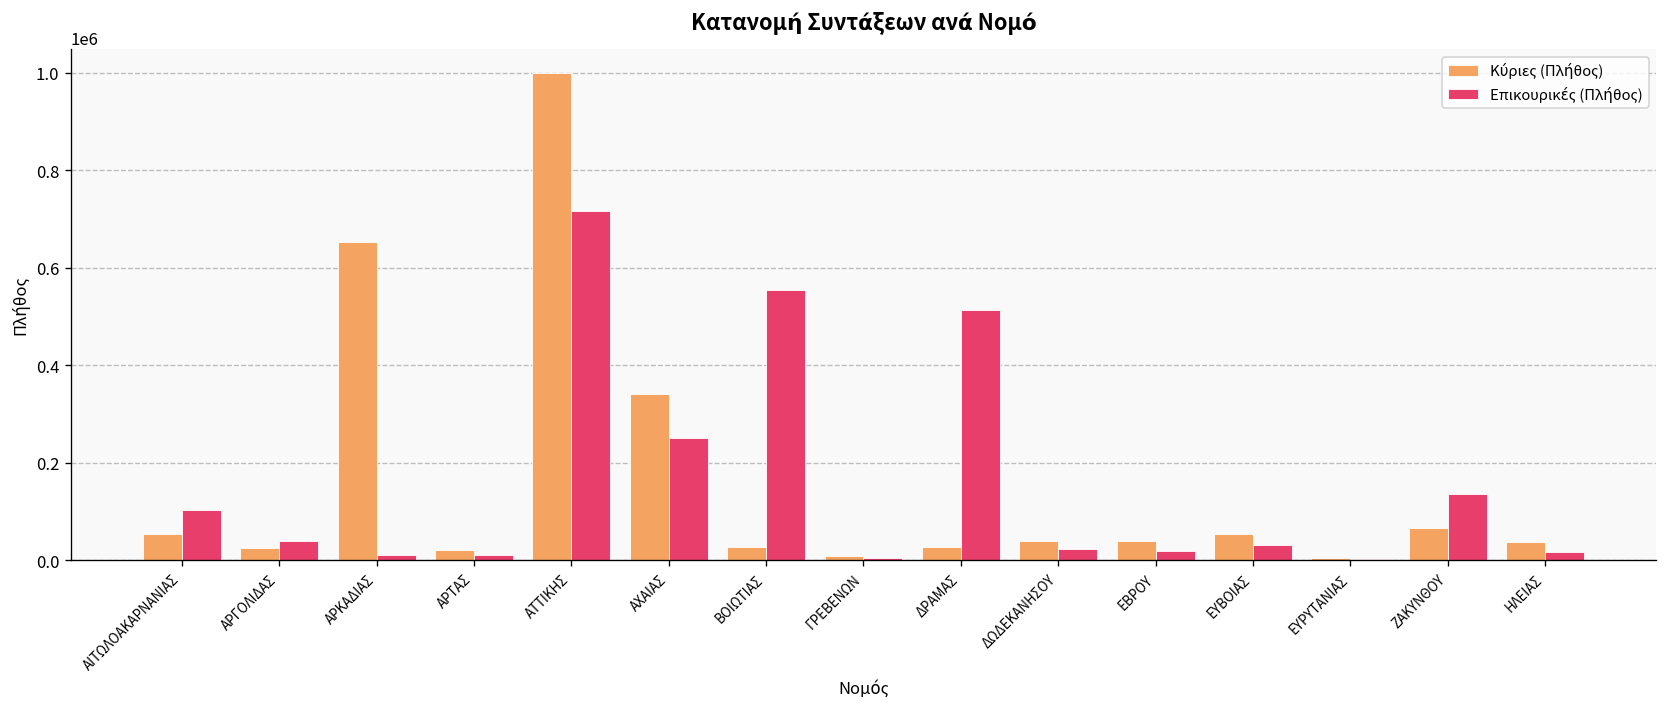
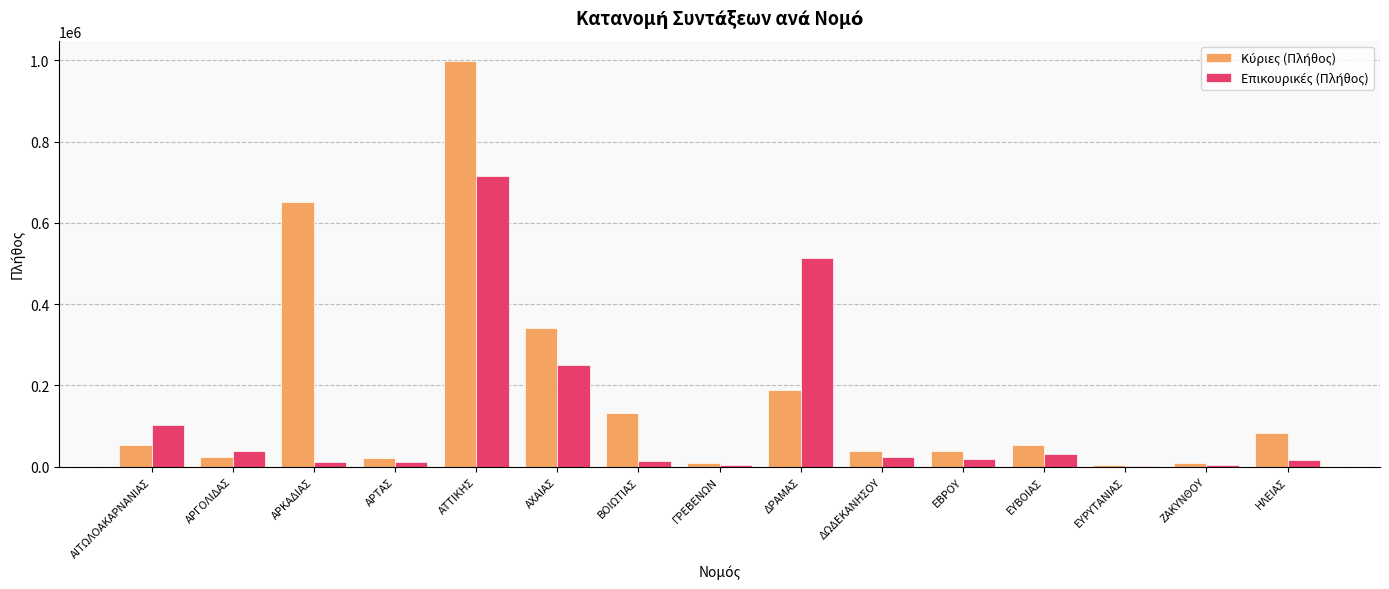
Κύριες (Πλήθος), ΒΟΙΩΤΙΑΣ: 30000 -> 130000
Επικουρικές (Πλήθος), ΒΟΙΩΤΙΑΣ: 550000 -> 10000
Κύριες (Πλήθος), ΔΡΑΜΑΣ: 30000 -> 190000
Κύριες (Πλήθος), ΖΑΚΥΝΘΟΥ: 70000 -> 10000
Επικουρικές (Πλήθος), ΖΑΚΥΝΘΟΥ: 140000 -> 0
Κύριες (Πλήθος), ΗΛΕΙΑΣ: 40000 -> 80000
